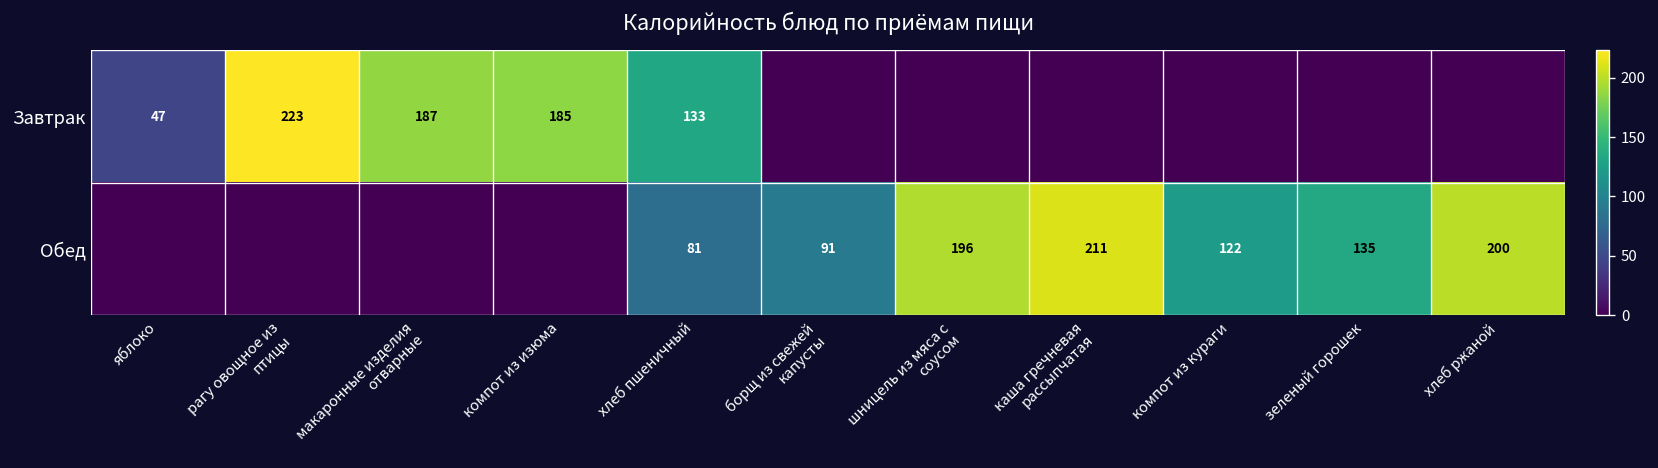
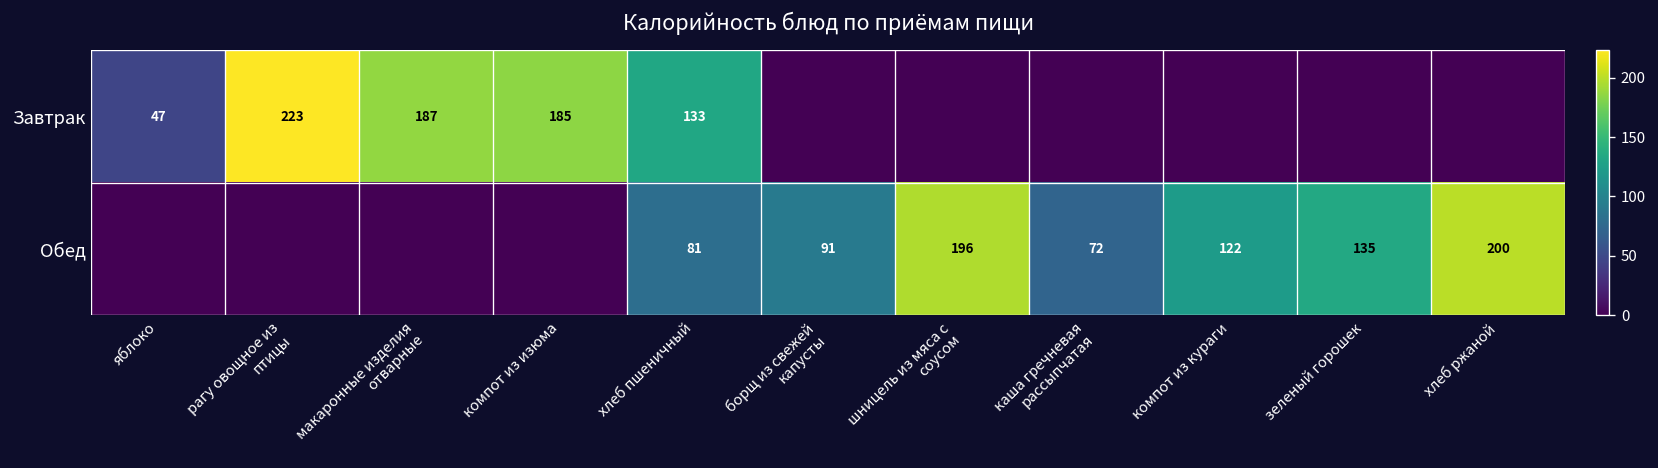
Обед, каша гречневая рассыпчатая: 211 -> 72
